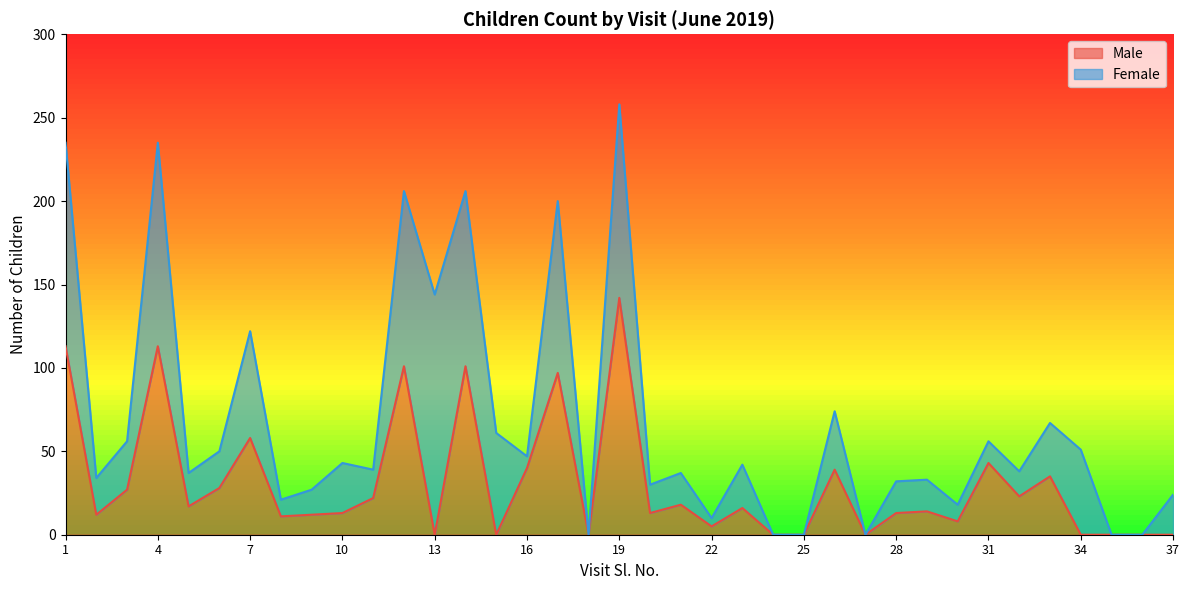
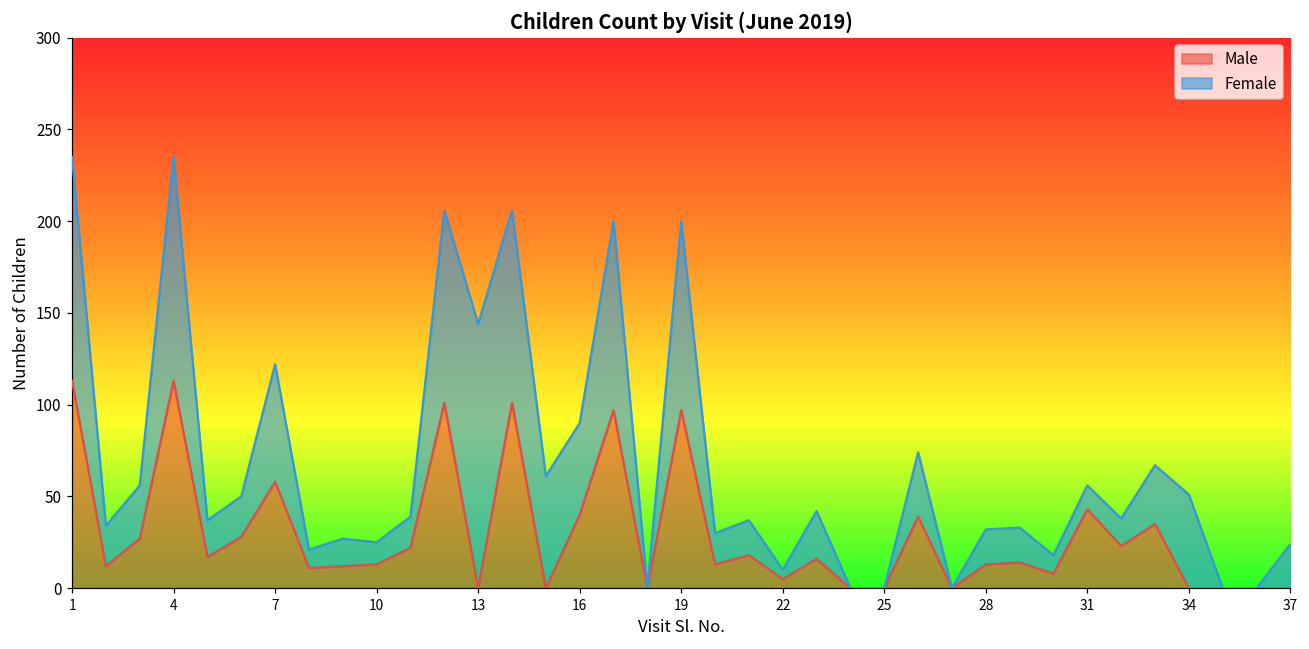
Female, 10: 30 -> 12
Female, 16: 7 -> 50
Male, 19: 142 -> 97
Female, 19: 116 -> 103
